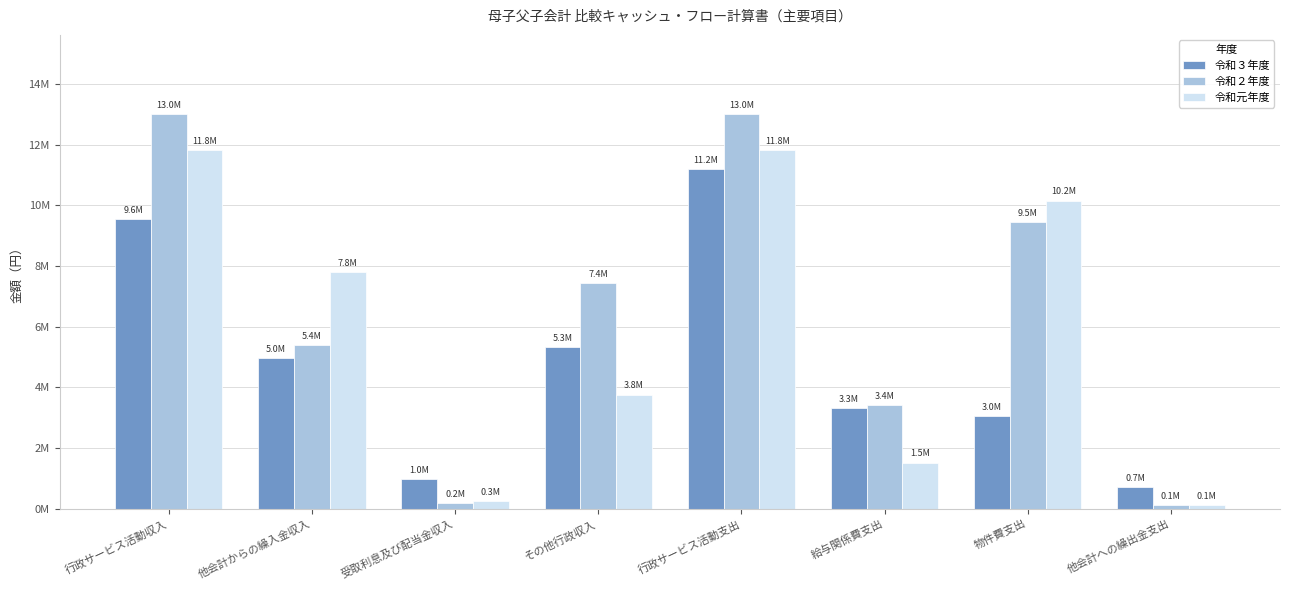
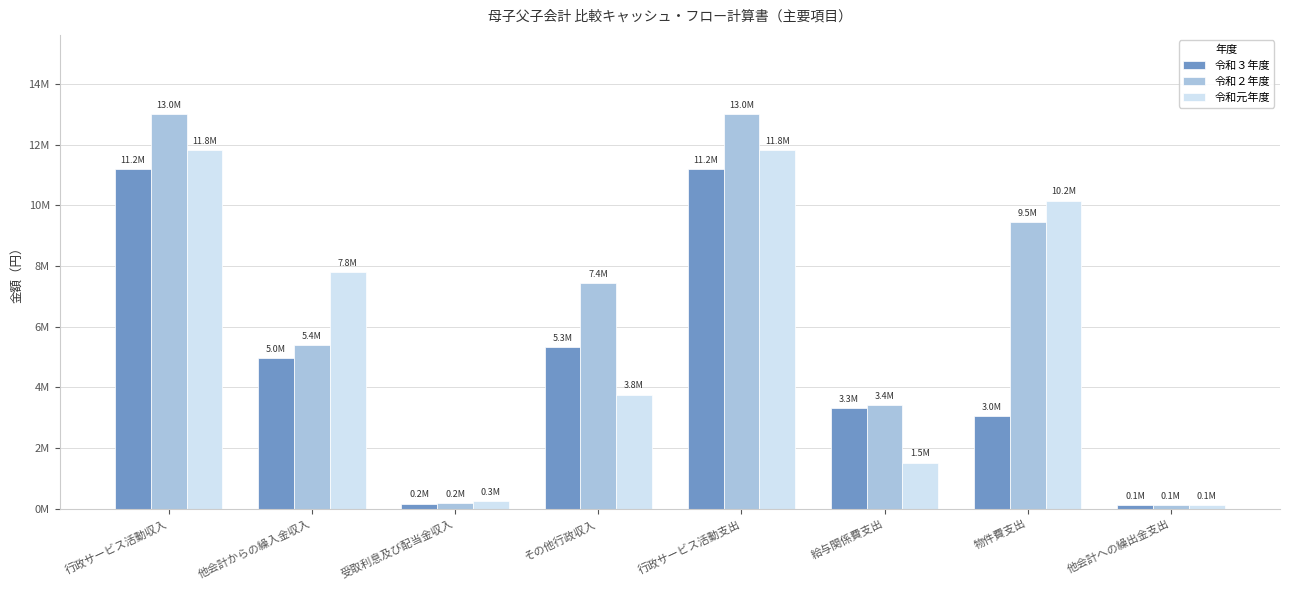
令和３年度, 行政サービス活動収入: 9.6M -> 11.2M
令和３年度, 受取利息及び配当金収入: 1.0M -> 0.2M
令和３年度, 他会計への繰出金支出: 0.7M -> 0.1M
